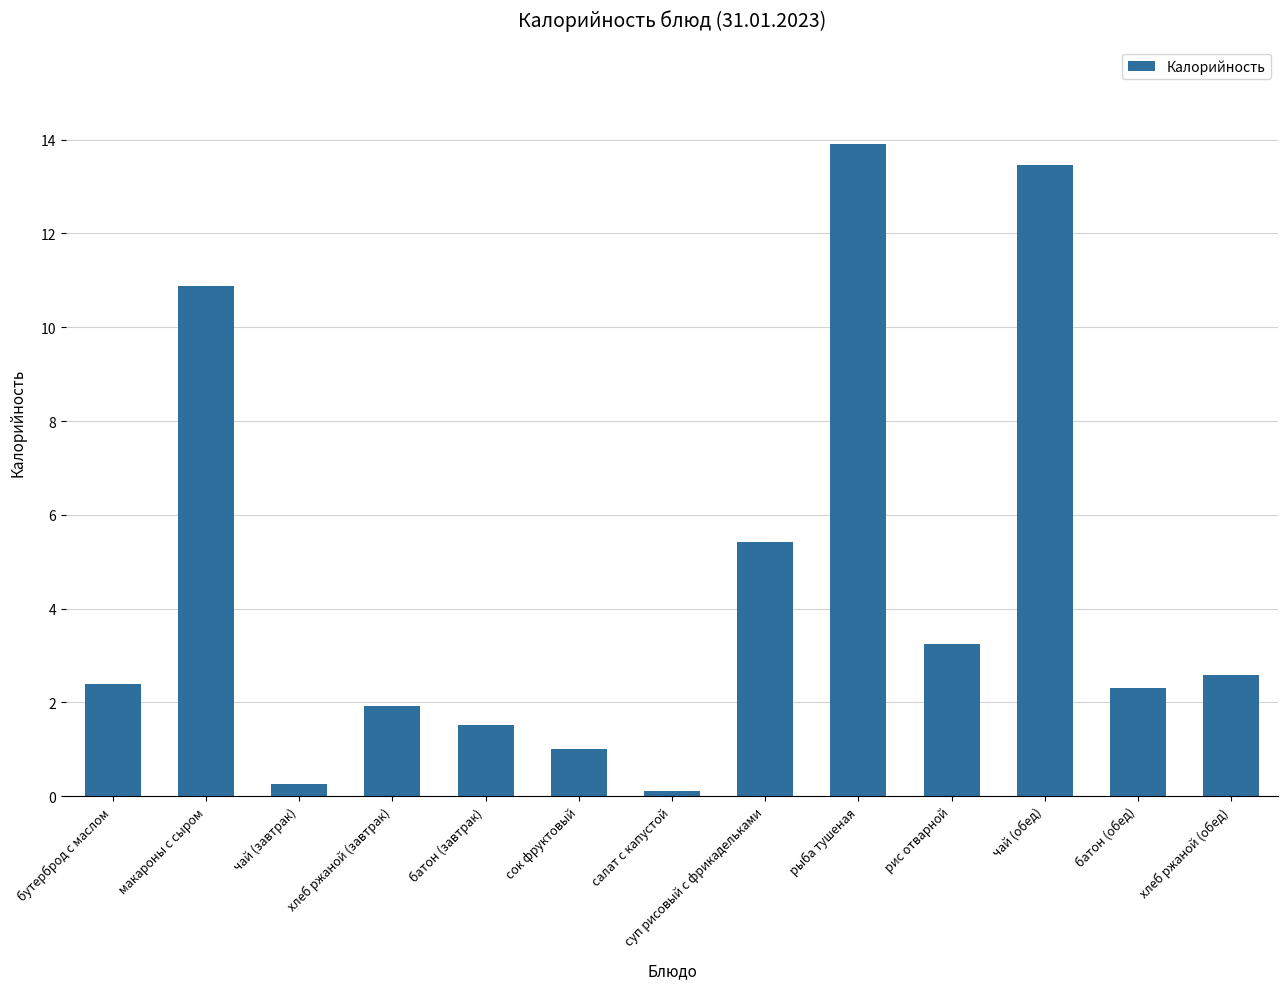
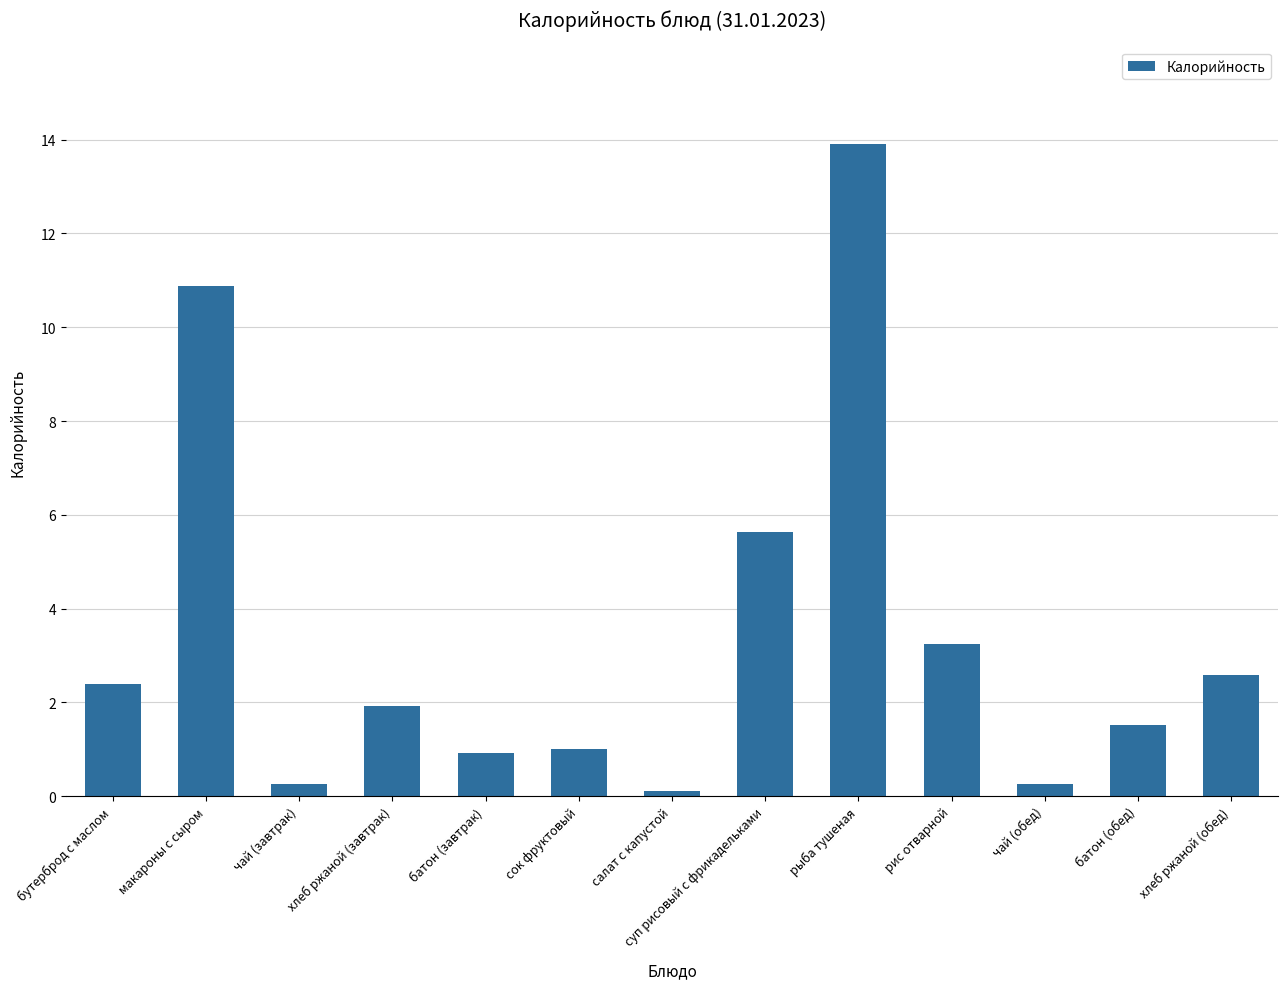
батон (завтрак): 1.5 -> 0.9
суп рисовый с фрикадельками: 5.4 -> 5.6
чай (обед): 13.5 -> 0.3
батон (обед): 2.3 -> 1.5
